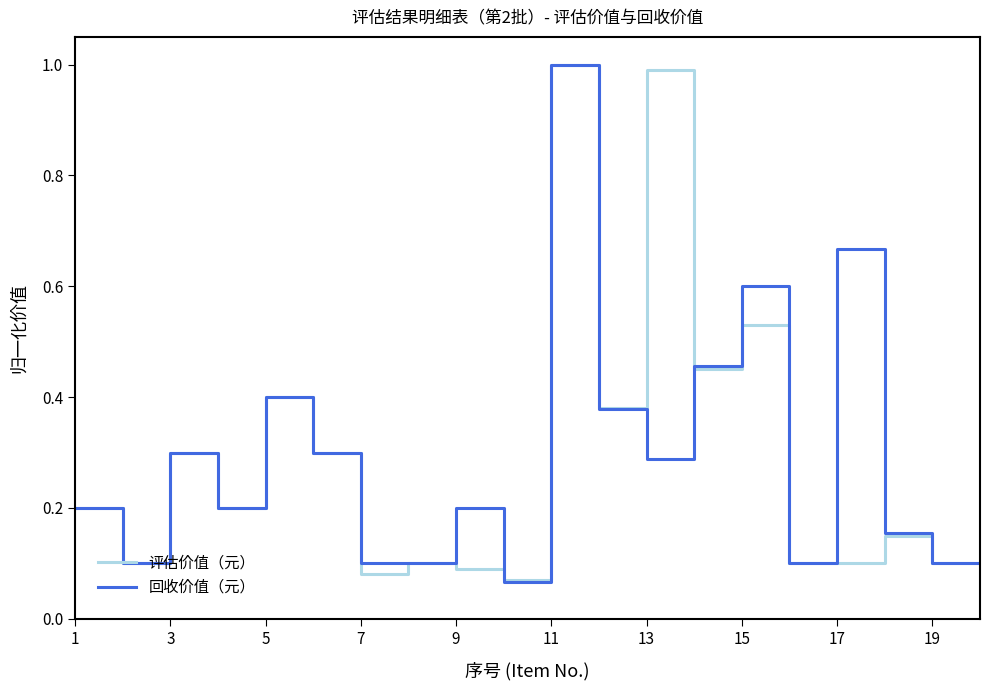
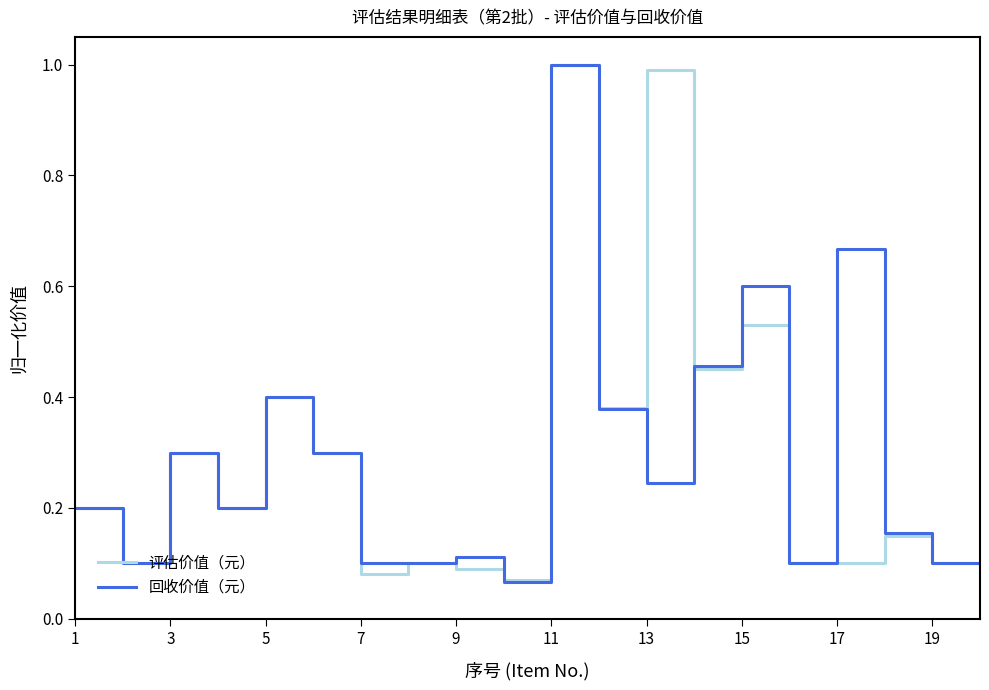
回收价值（元）, 9: 0.20 -> 0.11
回收价值（元）, 13: 0.29 -> 0.24
